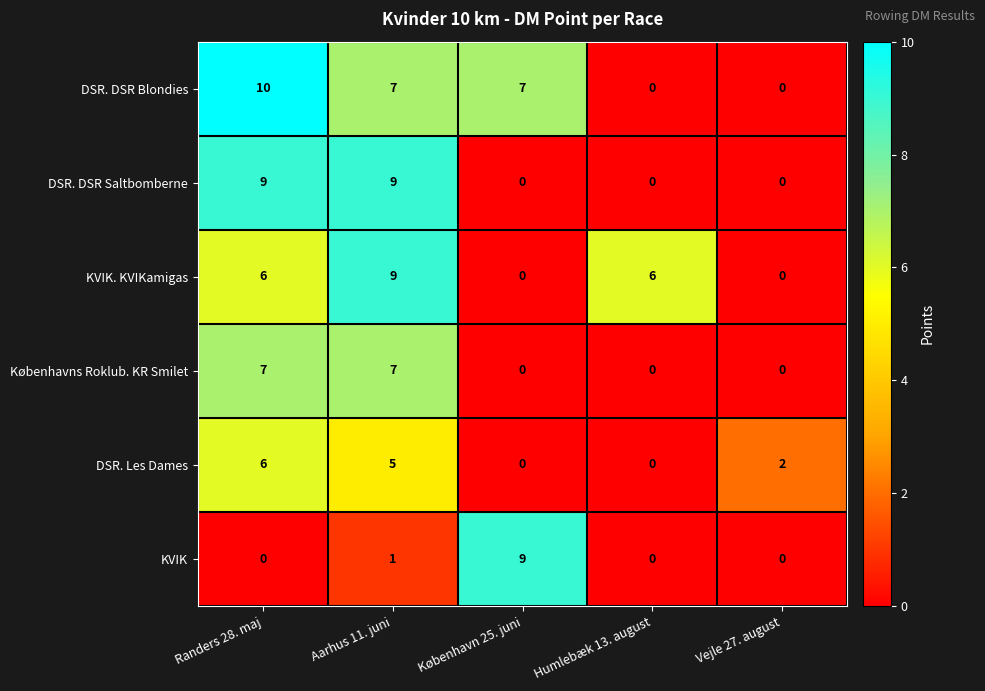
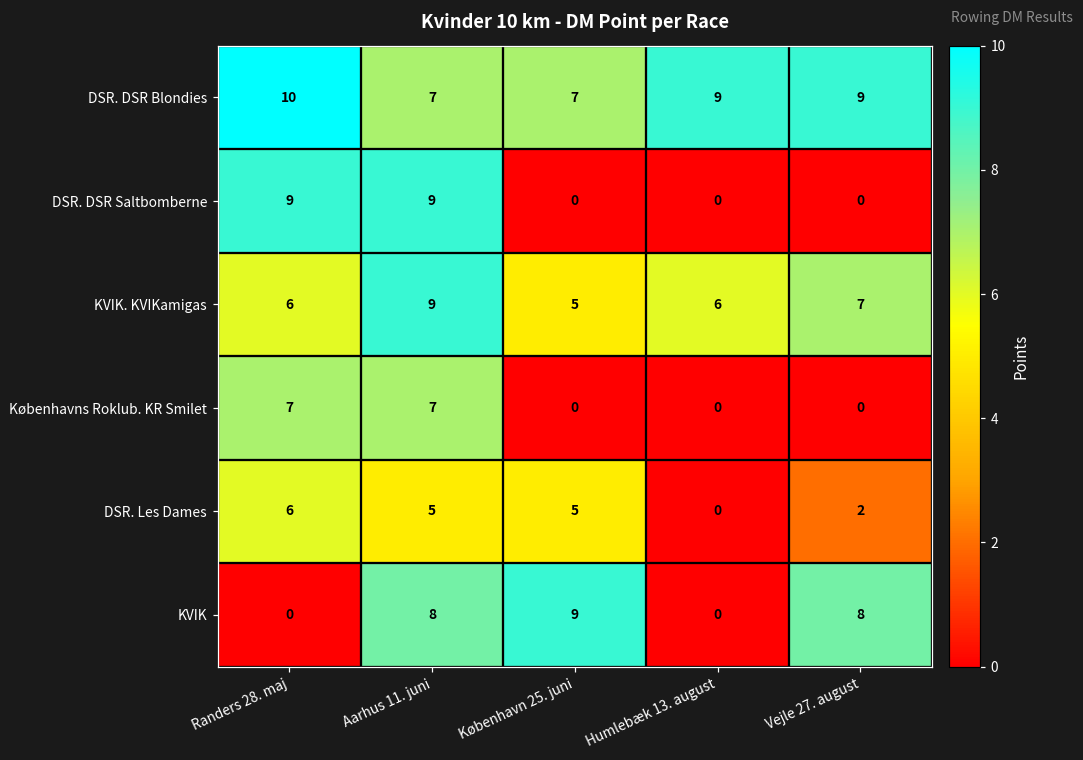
DSR. DSR Blondies, Humlebæk 13. august: 0 -> 9
DSR. DSR Blondies, Vejle 27. august: 0 -> 9
KVIK. KVIKamigas, København 25. juni: 0 -> 5
KVIK. KVIKamigas, Vejle 27. august: 0 -> 7
DSR. Les Dames, København 25. juni: 0 -> 5
KVIK, Aarhus 11. juni: 1 -> 8
KVIK, Vejle 27. august: 0 -> 8
